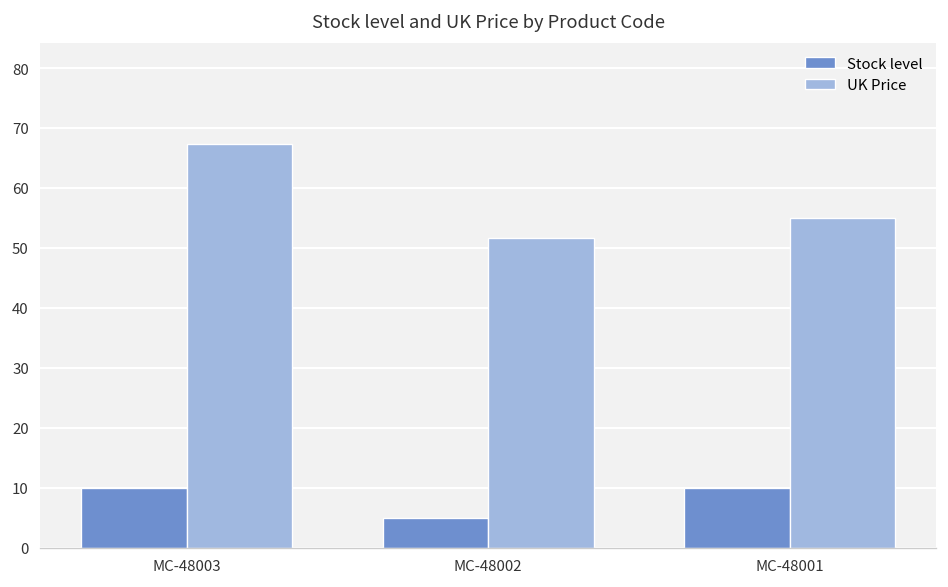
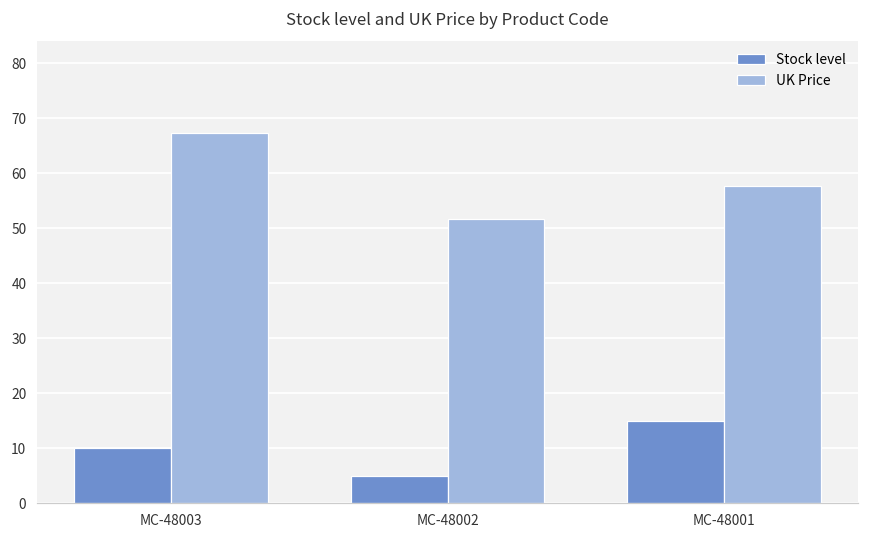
Stock level, MC-48001: 10 -> 15
UK Price, MC-48001: 55 -> 58
